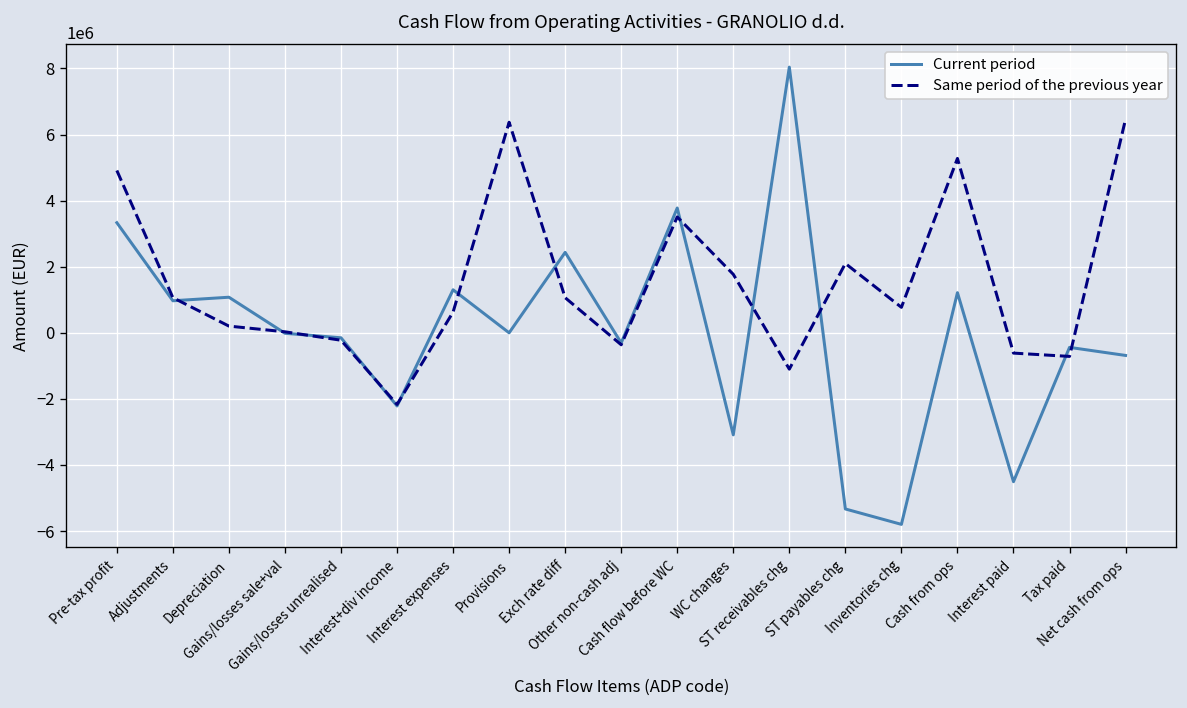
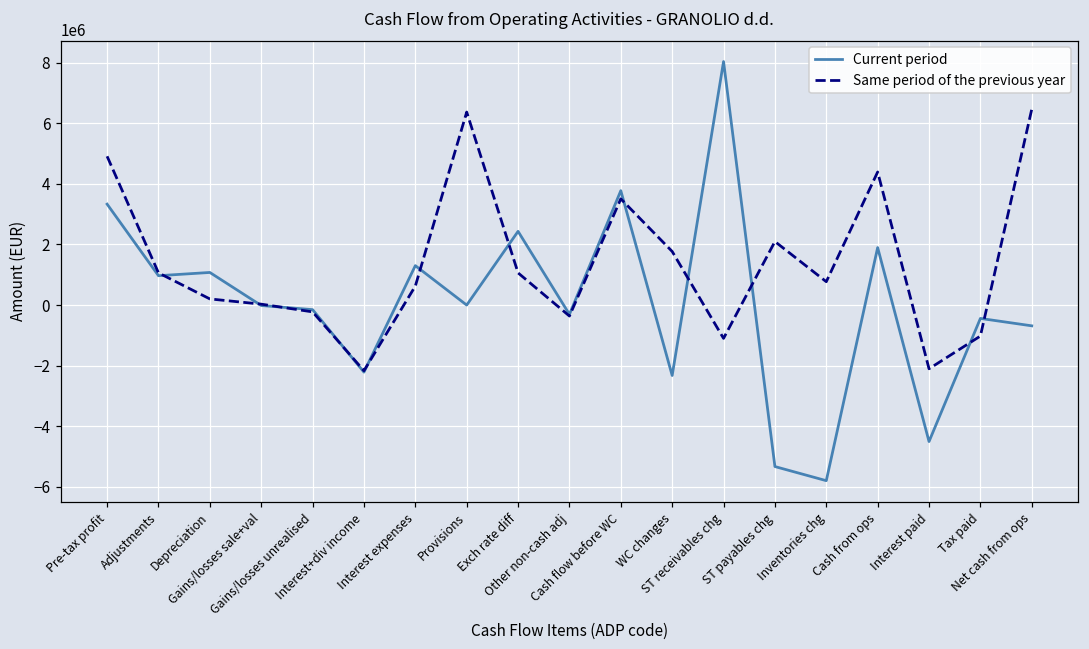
Current period, WC changes: -3100000 -> -2300000
Current period, Cash from ops: 1200000 -> 1900000
Same period of the previous year, Cash from ops: 5300000 -> 4400000
Same period of the previous year, Interest paid: -600000 -> -2100000
Same period of the previous year, Tax paid: -700000 -> -1000000
